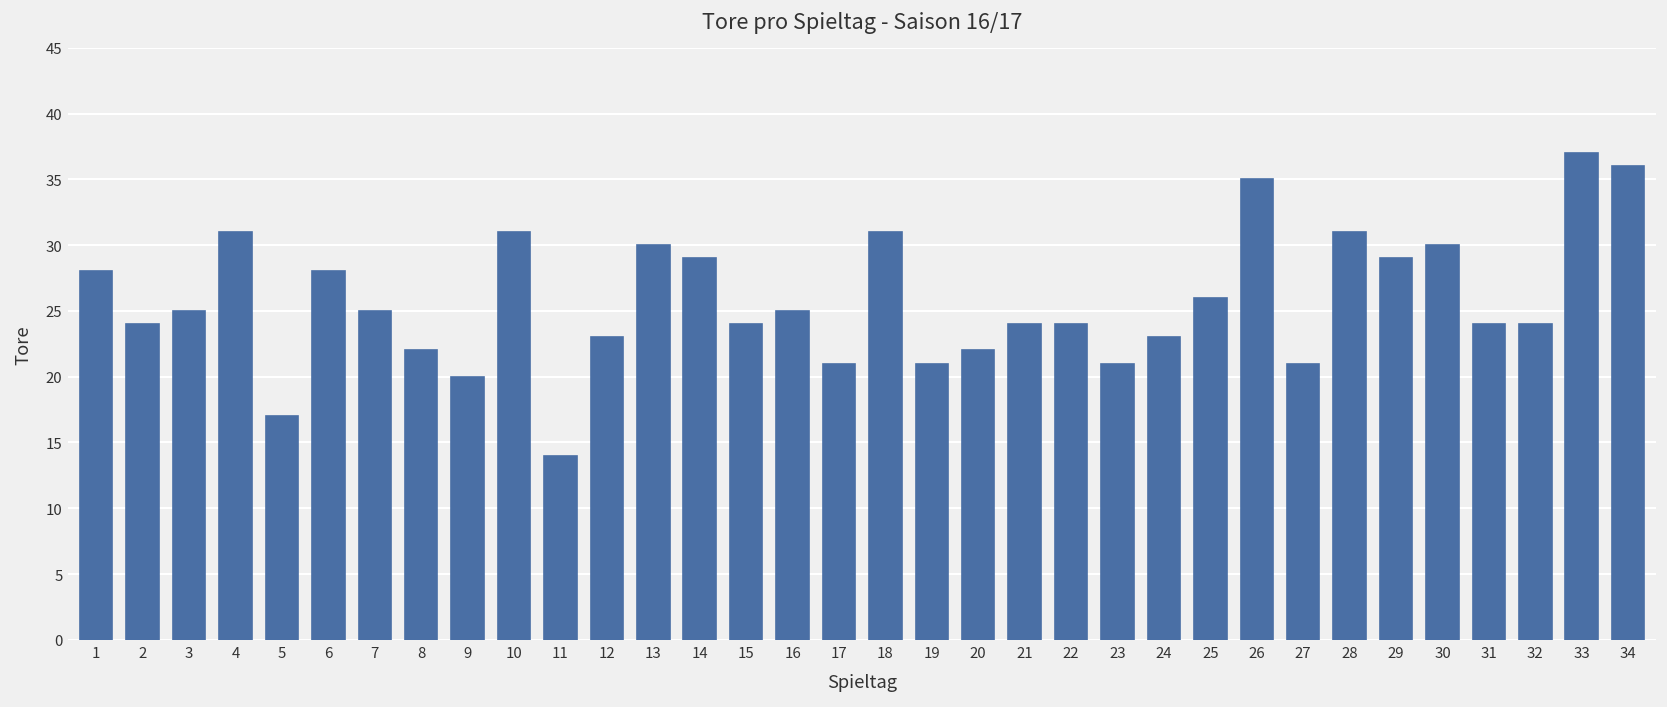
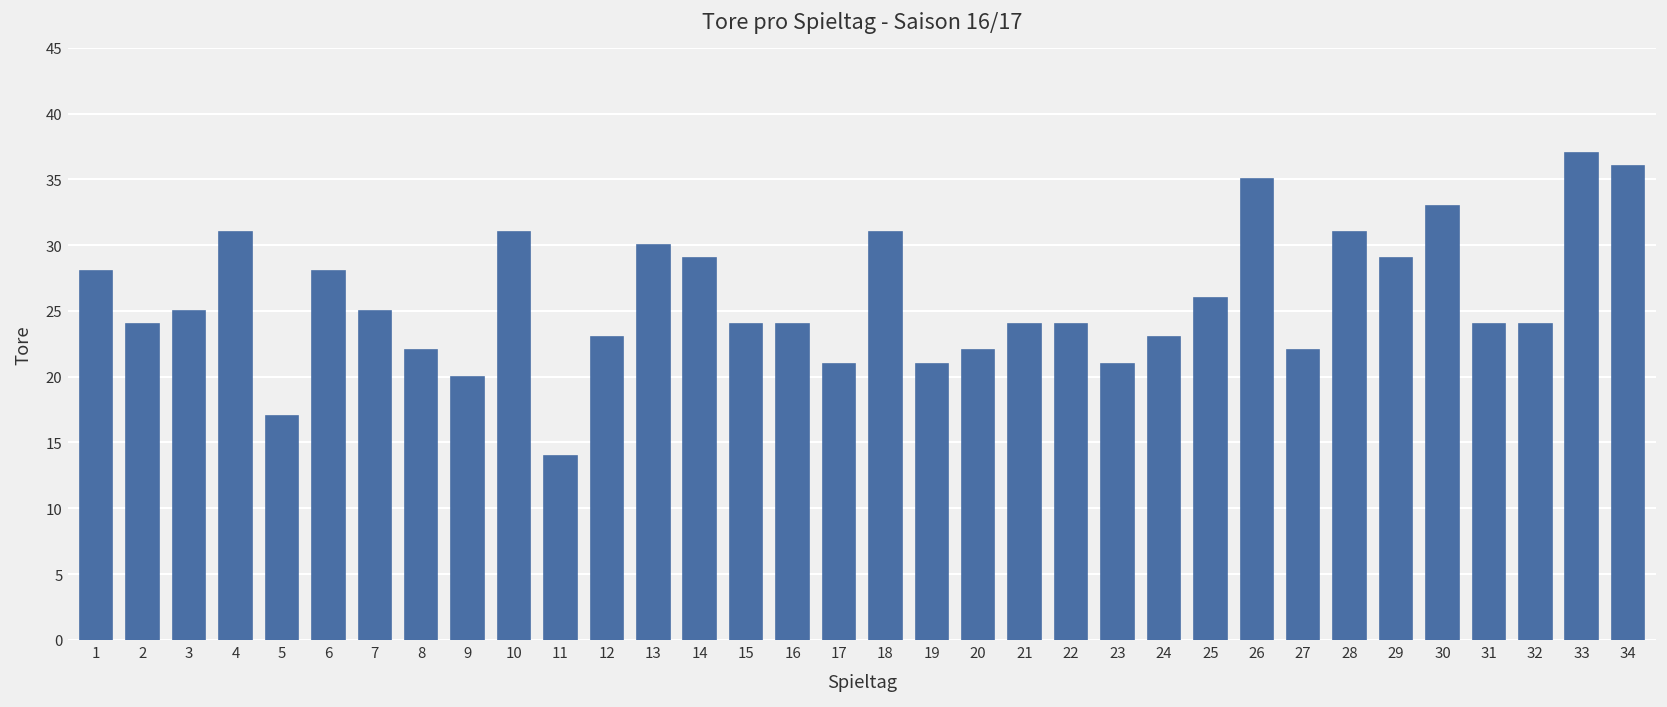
16: 25 -> 24
27: 21 -> 22
30: 30 -> 33
